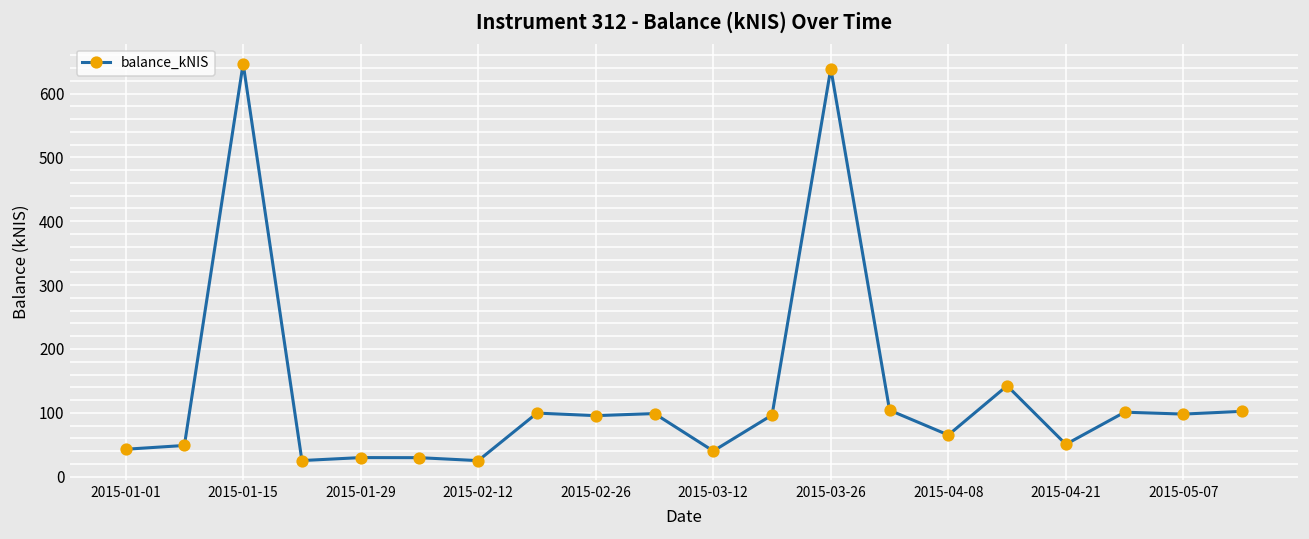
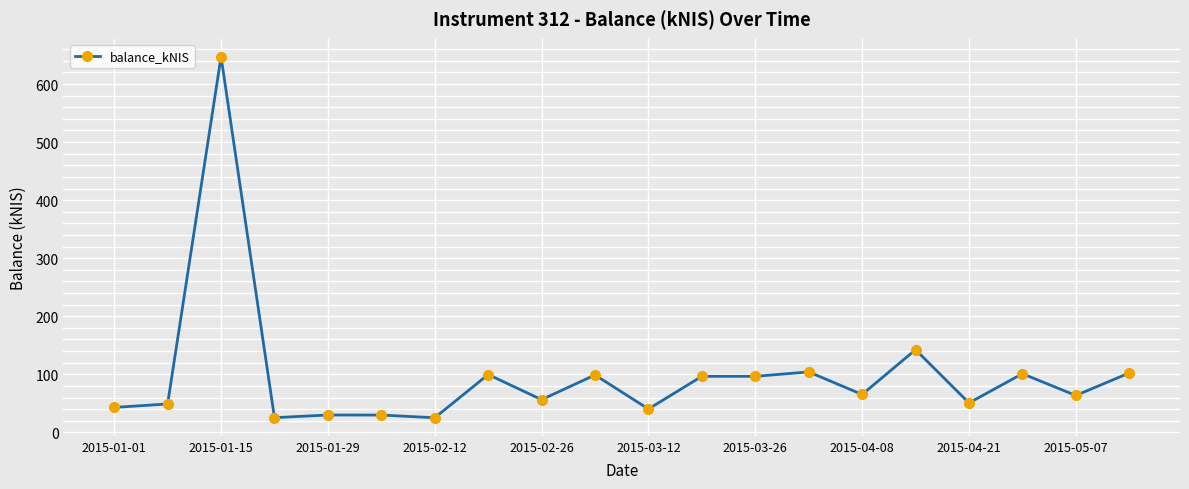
2015-02-26: 100 -> 60
2015-03-26: 640 -> 100
2015-05-07: 100 -> 60
